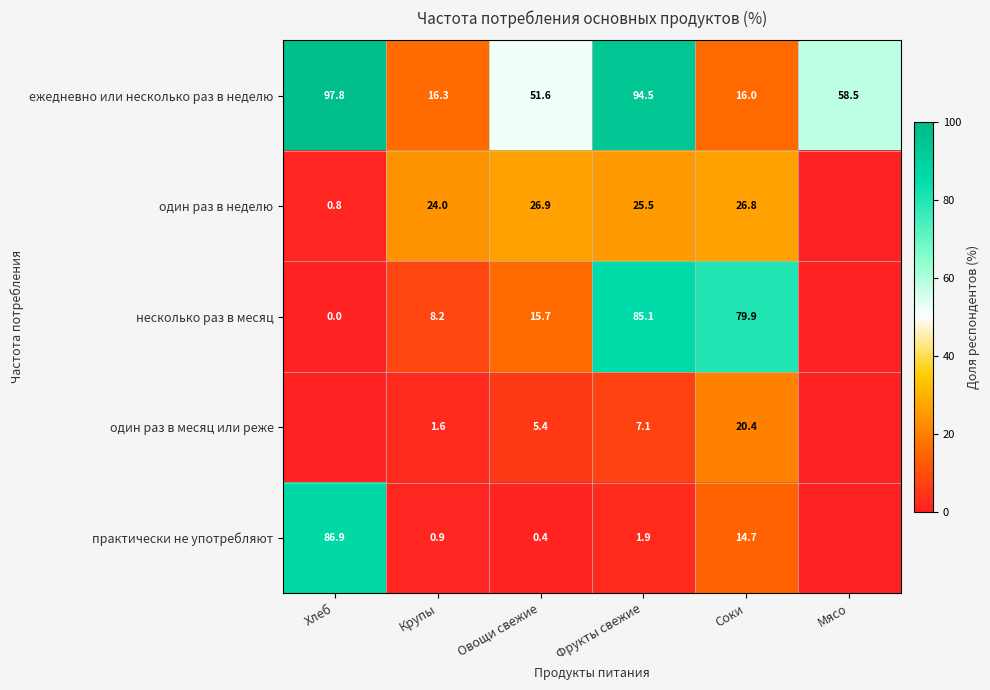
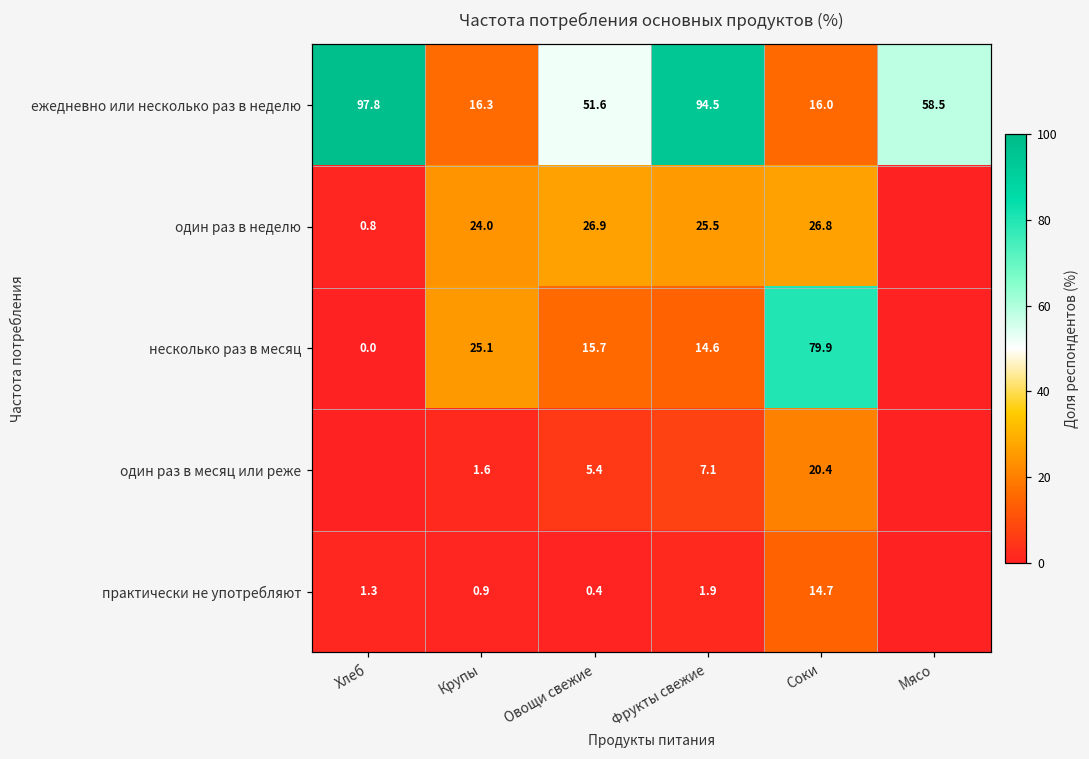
несколько раз в месяц, Крупы: 8.2 -> 25.1
несколько раз в месяц, Фрукты свежие: 85.1 -> 14.6
практически не употребляют, Хлеб: 86.9 -> 1.3
